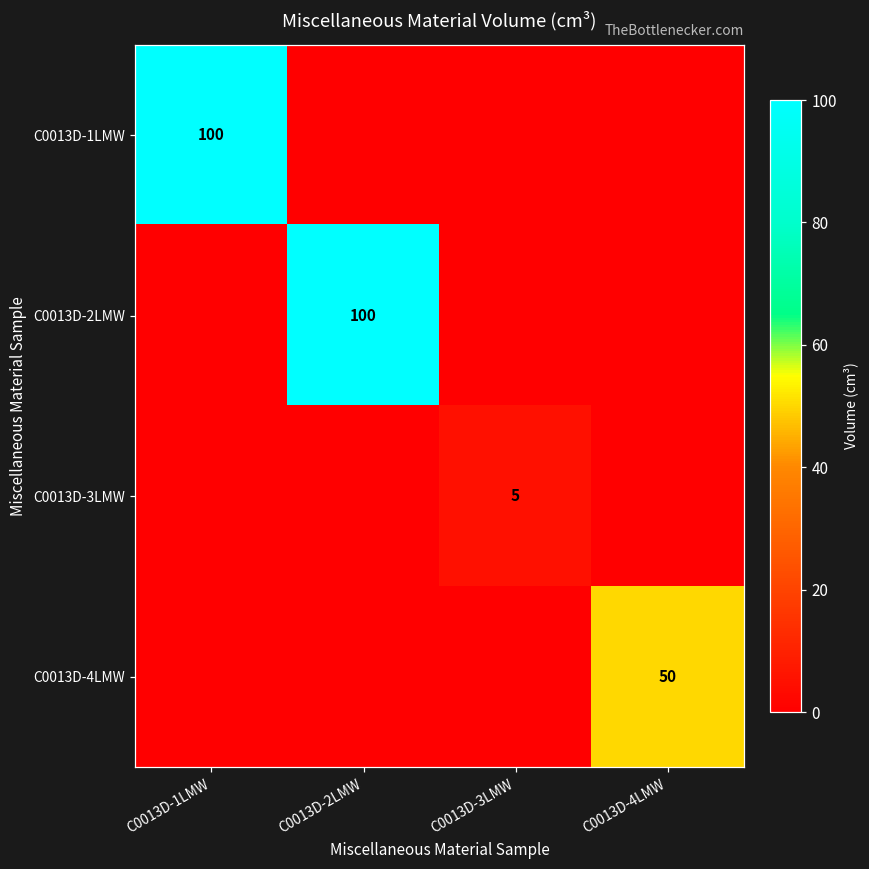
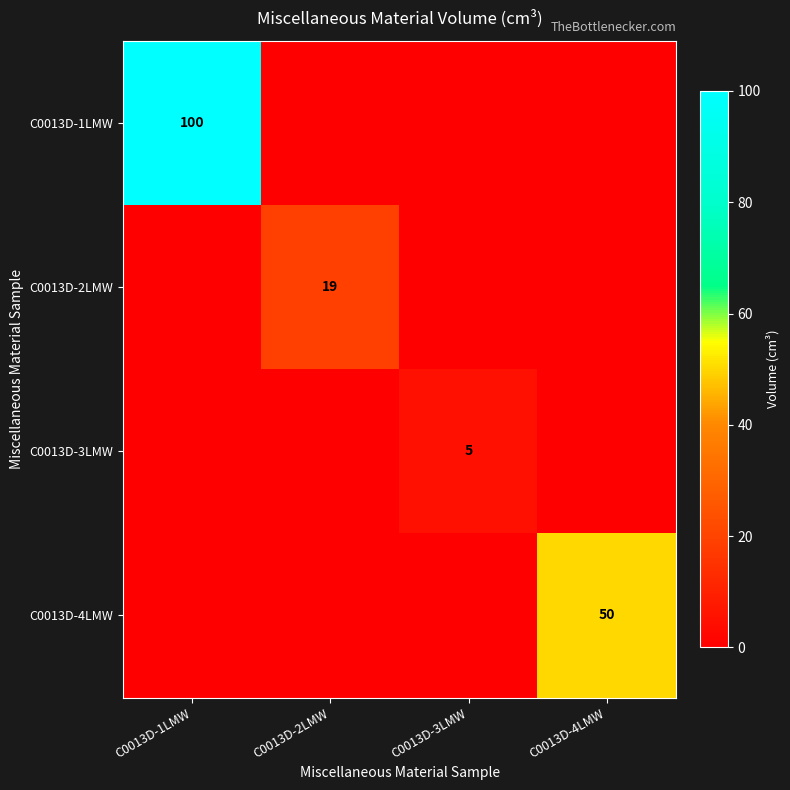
C0013D-2LMW, C0013D-2LMW: 100 -> 19
